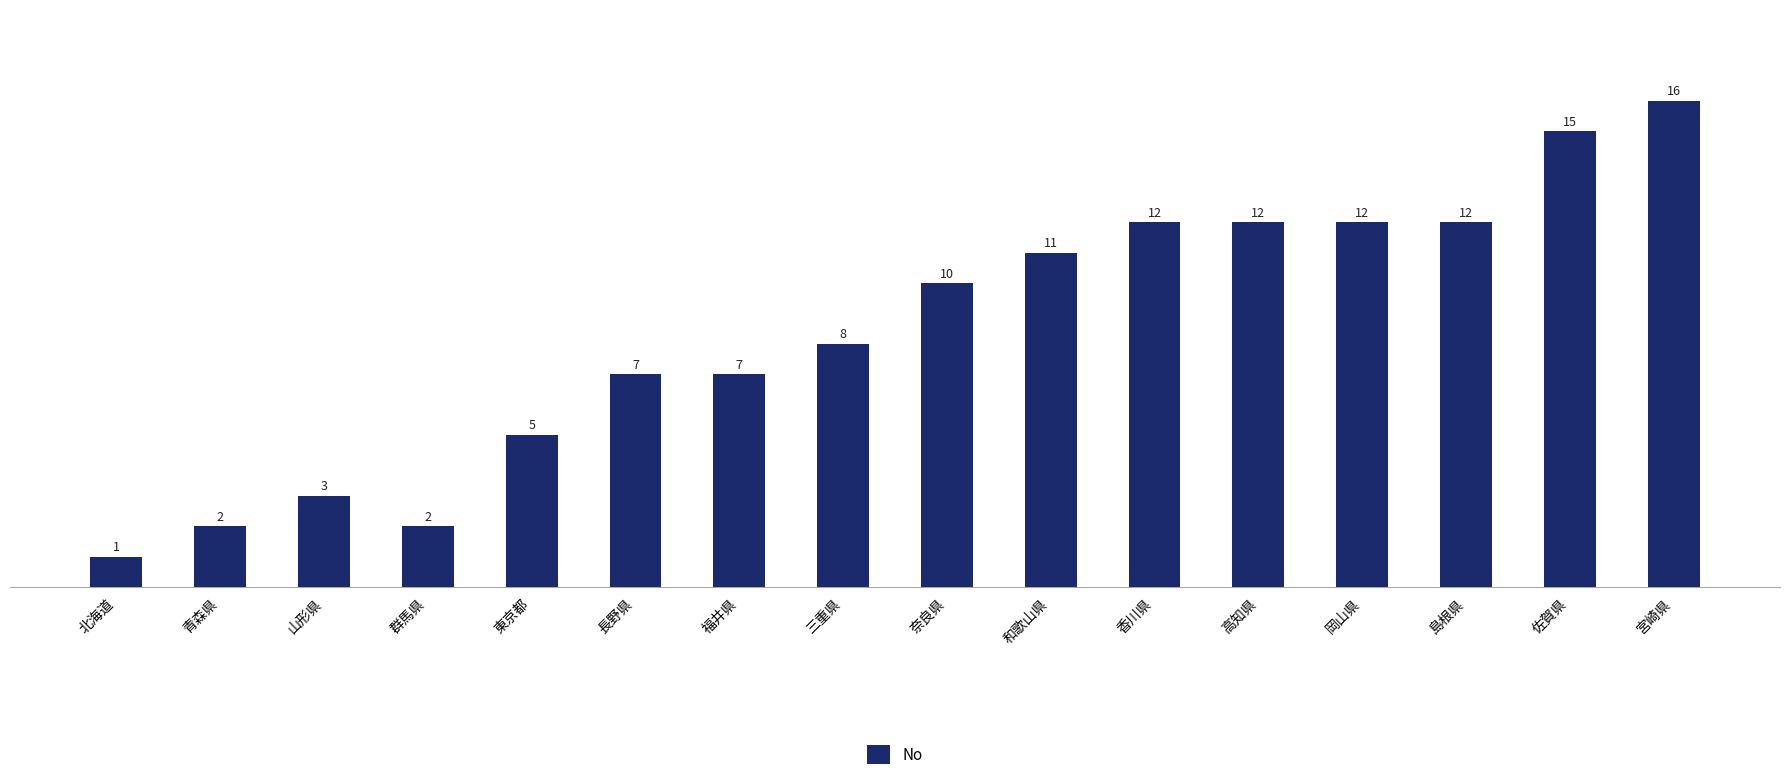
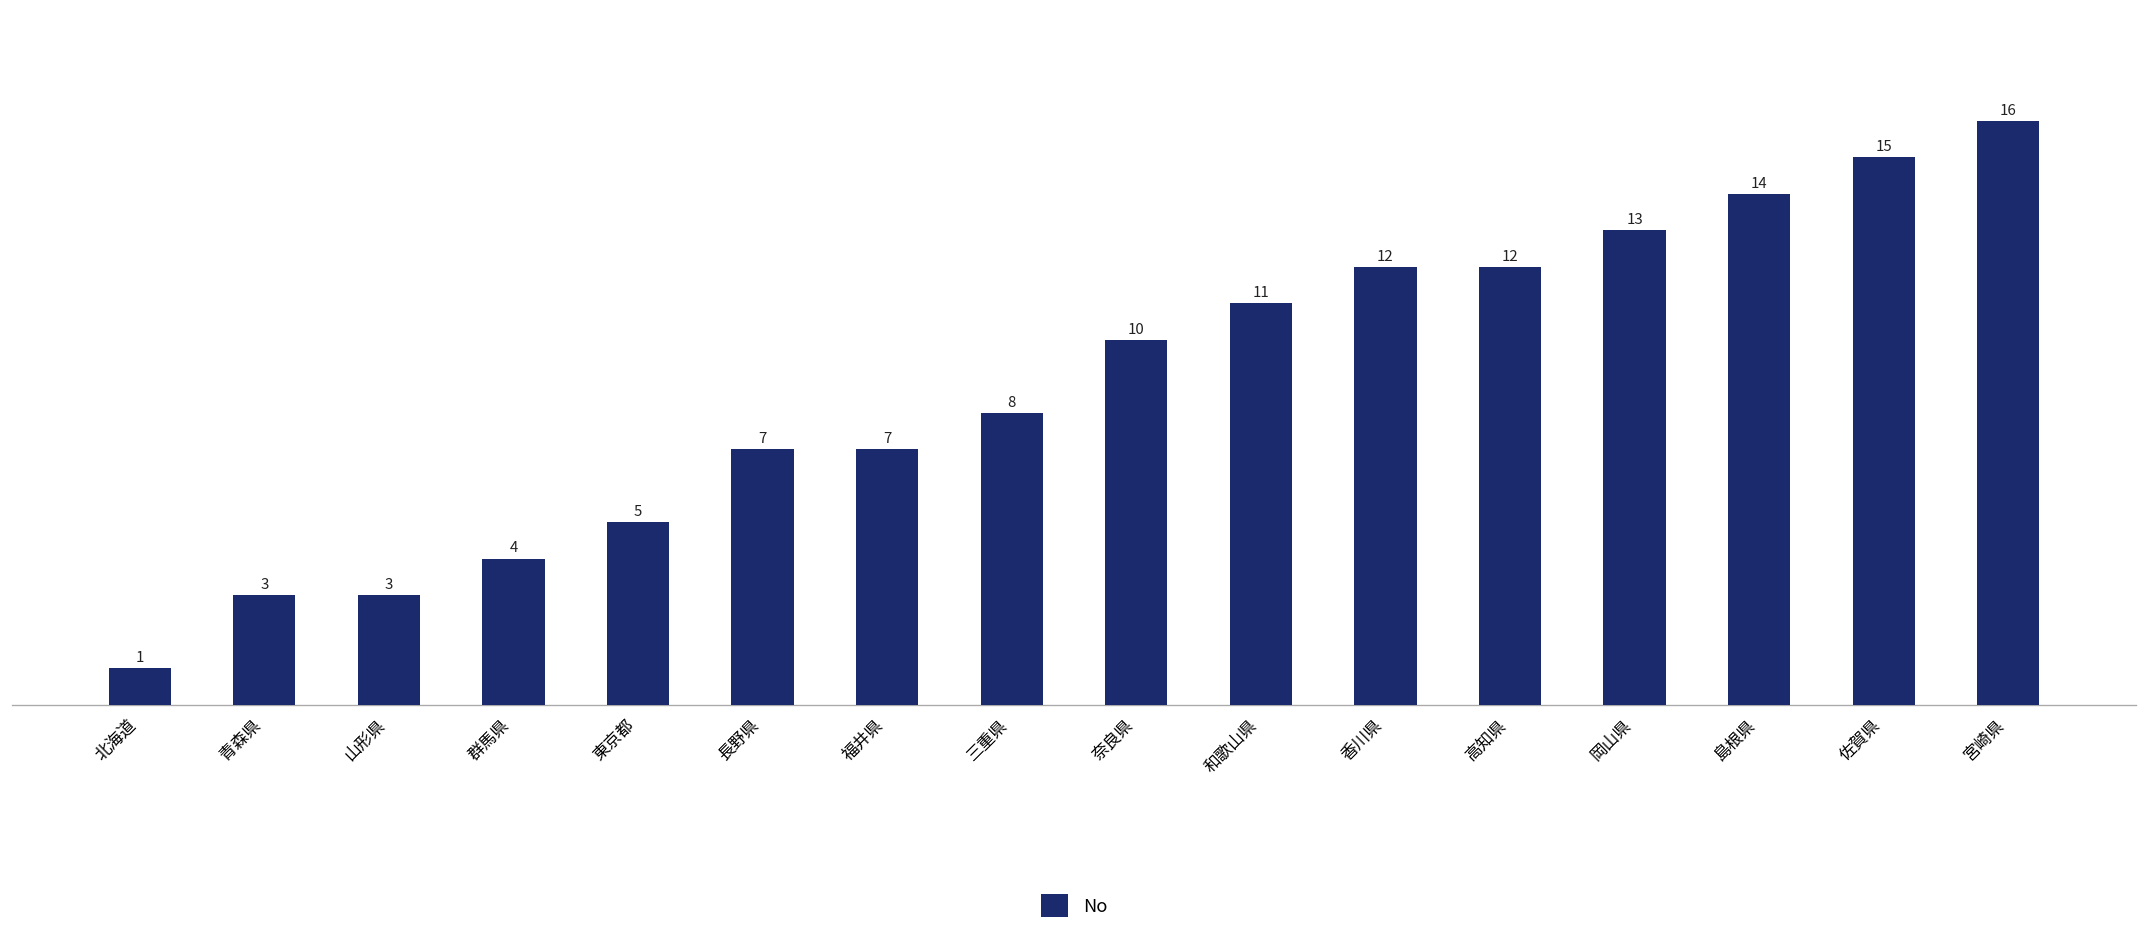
青森県: 2 -> 3
群馬県: 2 -> 4
岡山県: 12 -> 13
島根県: 12 -> 14
